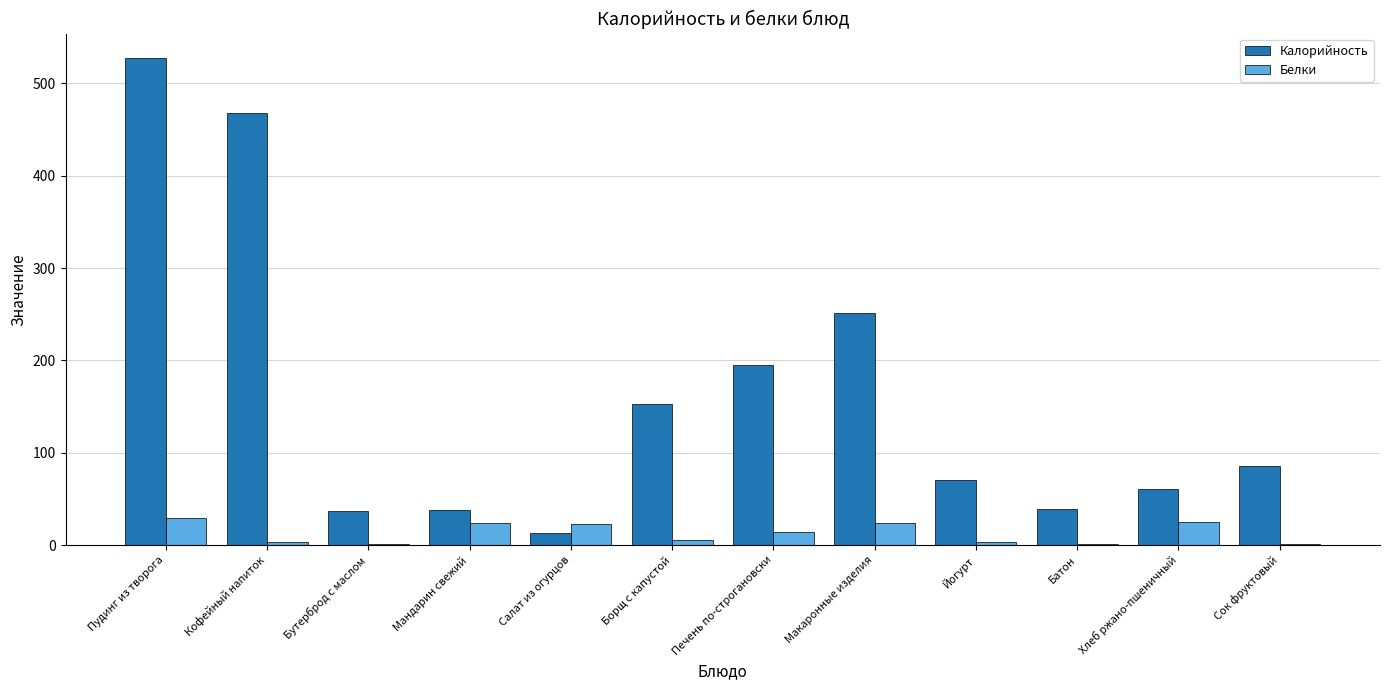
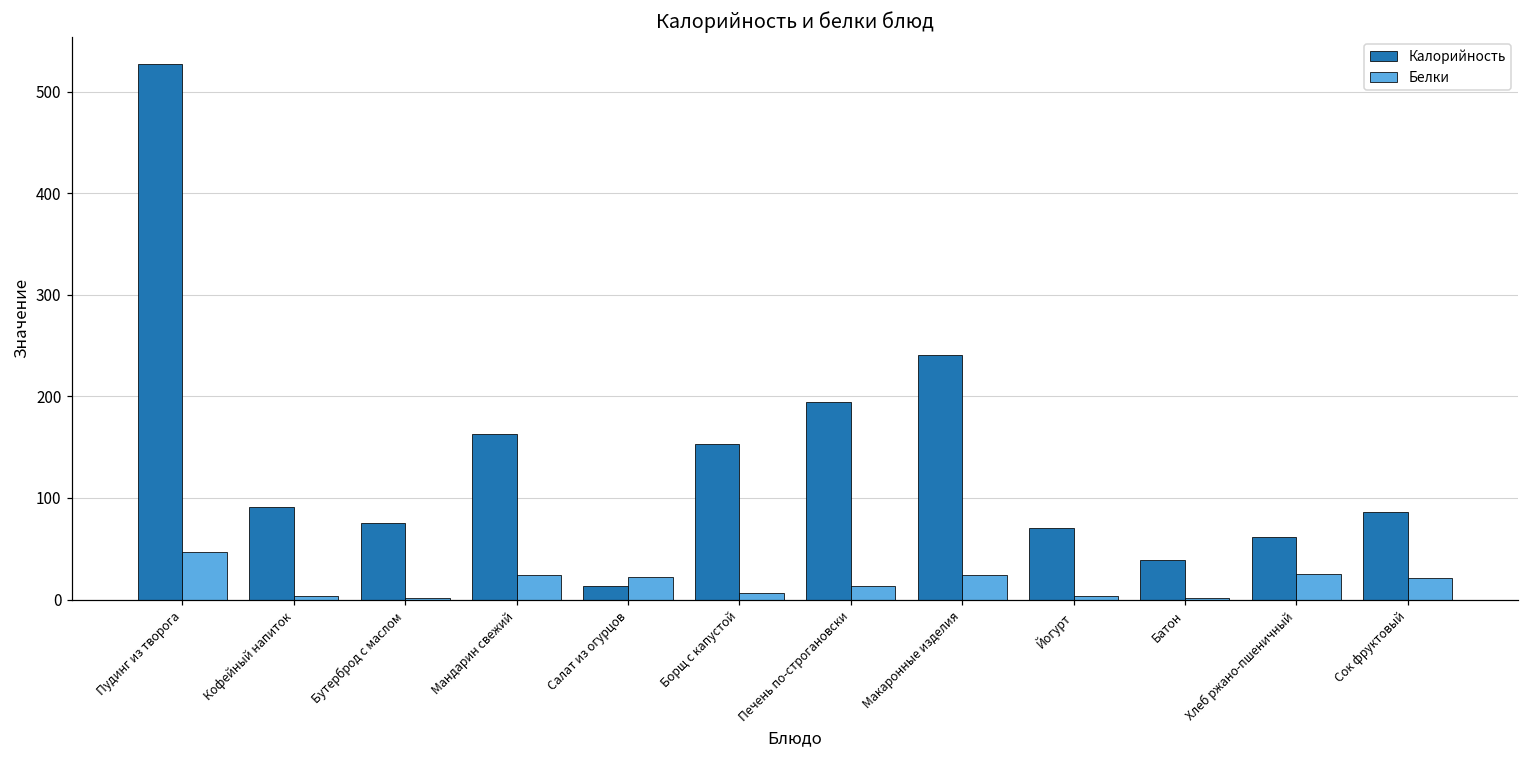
Белки, Пудинг из творога: 30 -> 50
Калорийность, Кофейный напиток: 470 -> 90
Калорийность, Бутерброд с маслом: 40 -> 80
Калорийность, Мандарин свежий: 40 -> 160
Калорийность, Макаронные изделия: 250 -> 240
Белки, Сок фруктовый: 0 -> 20
